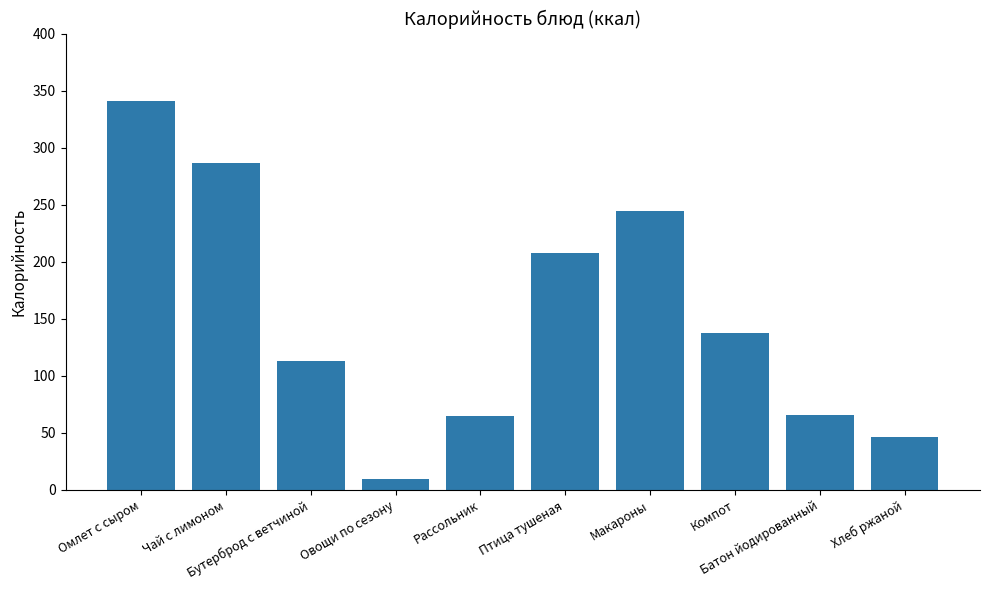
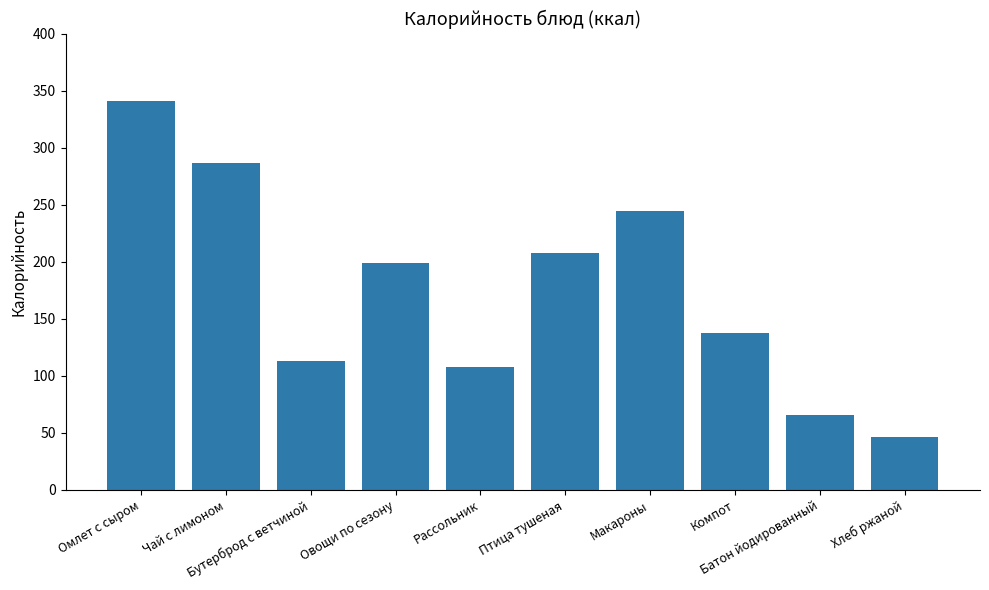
Овощи по сезону: 10 -> 199
Рассольник: 65 -> 108
